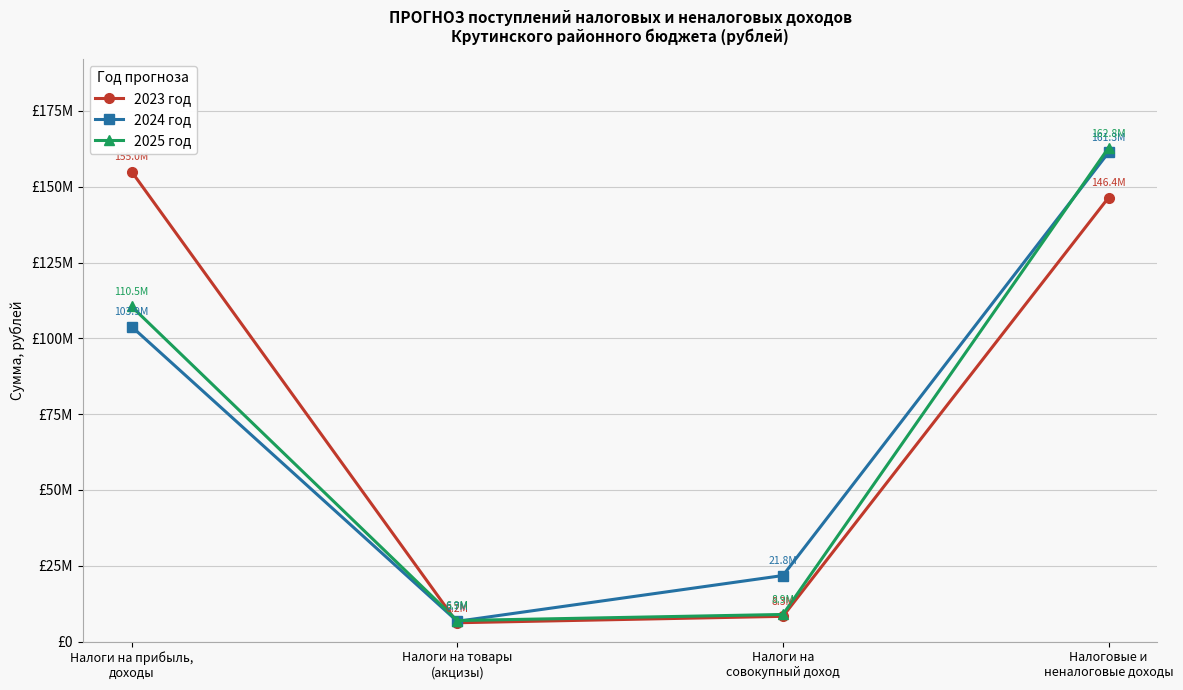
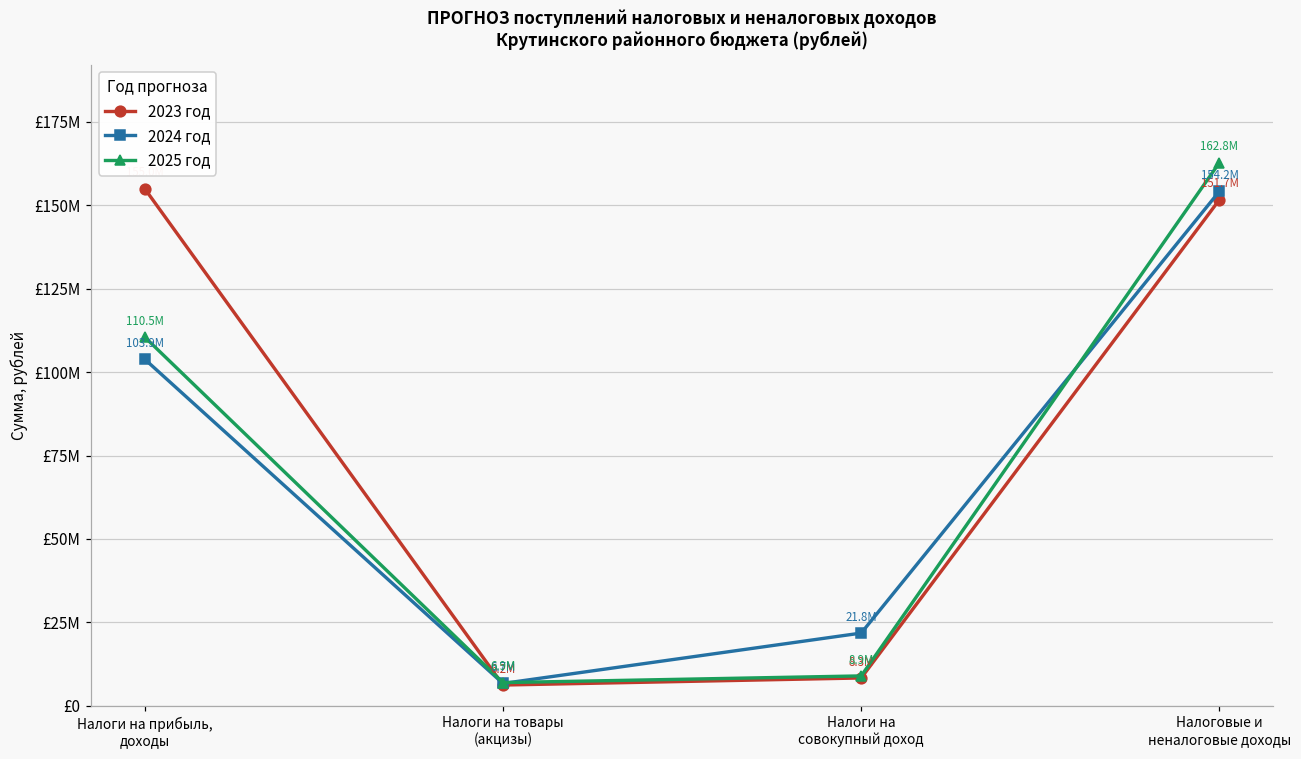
2023 год, Налоговые и неналоговые доходы: 146.4М -> 151.7М
2024 год, Налоговые и неналоговые доходы: 161.3М -> 154.2М
